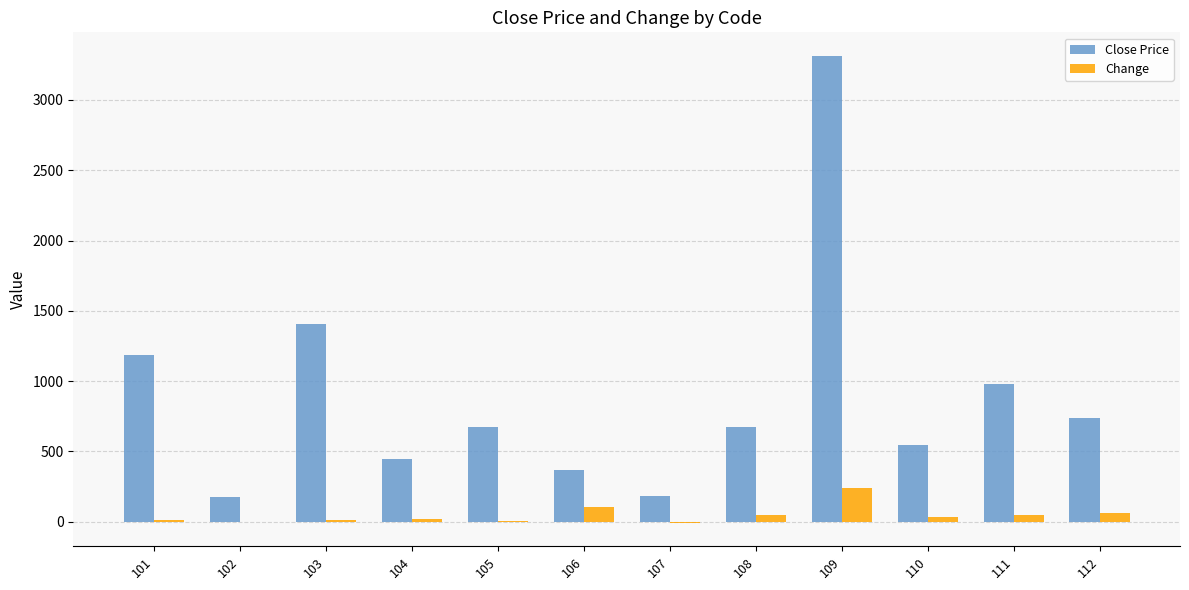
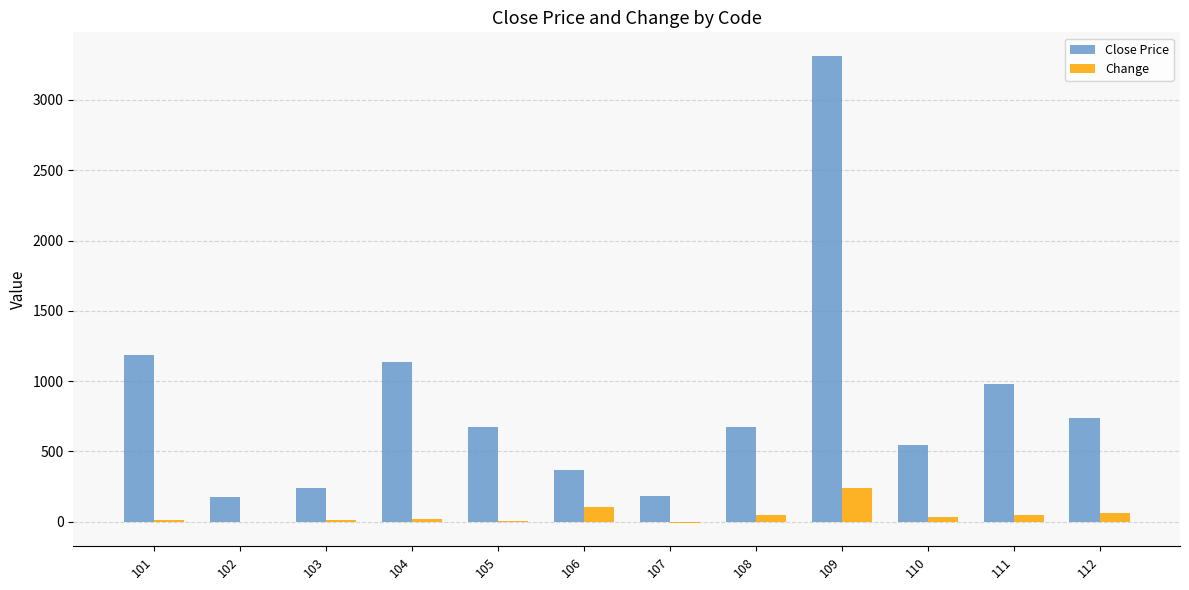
Close Price, 103: 1410 -> 240
Close Price, 104: 440 -> 1140
